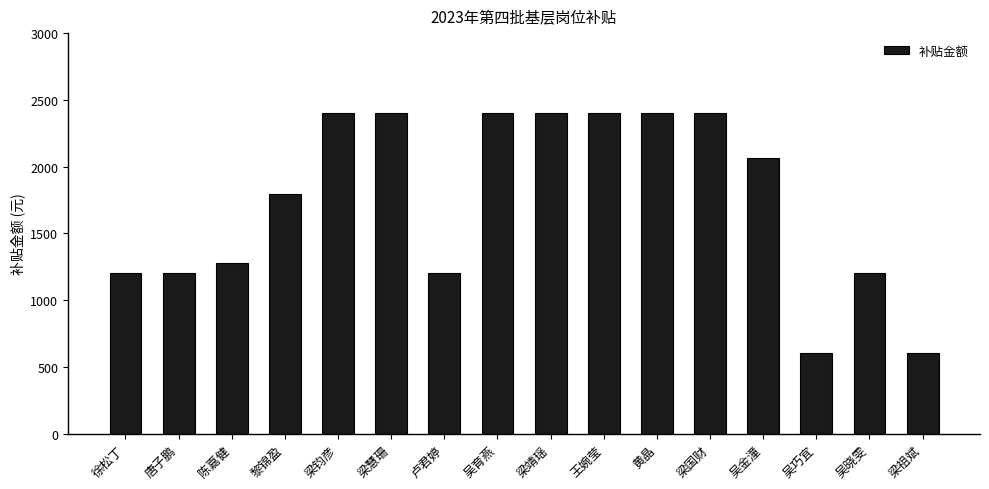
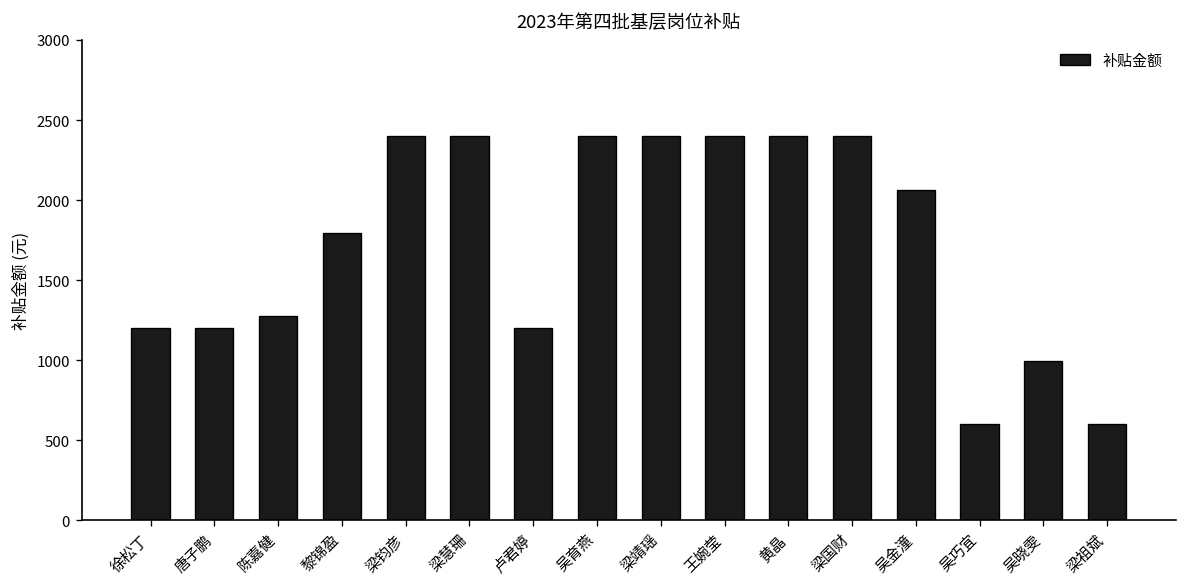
吴晓雯: 1200 -> 990
